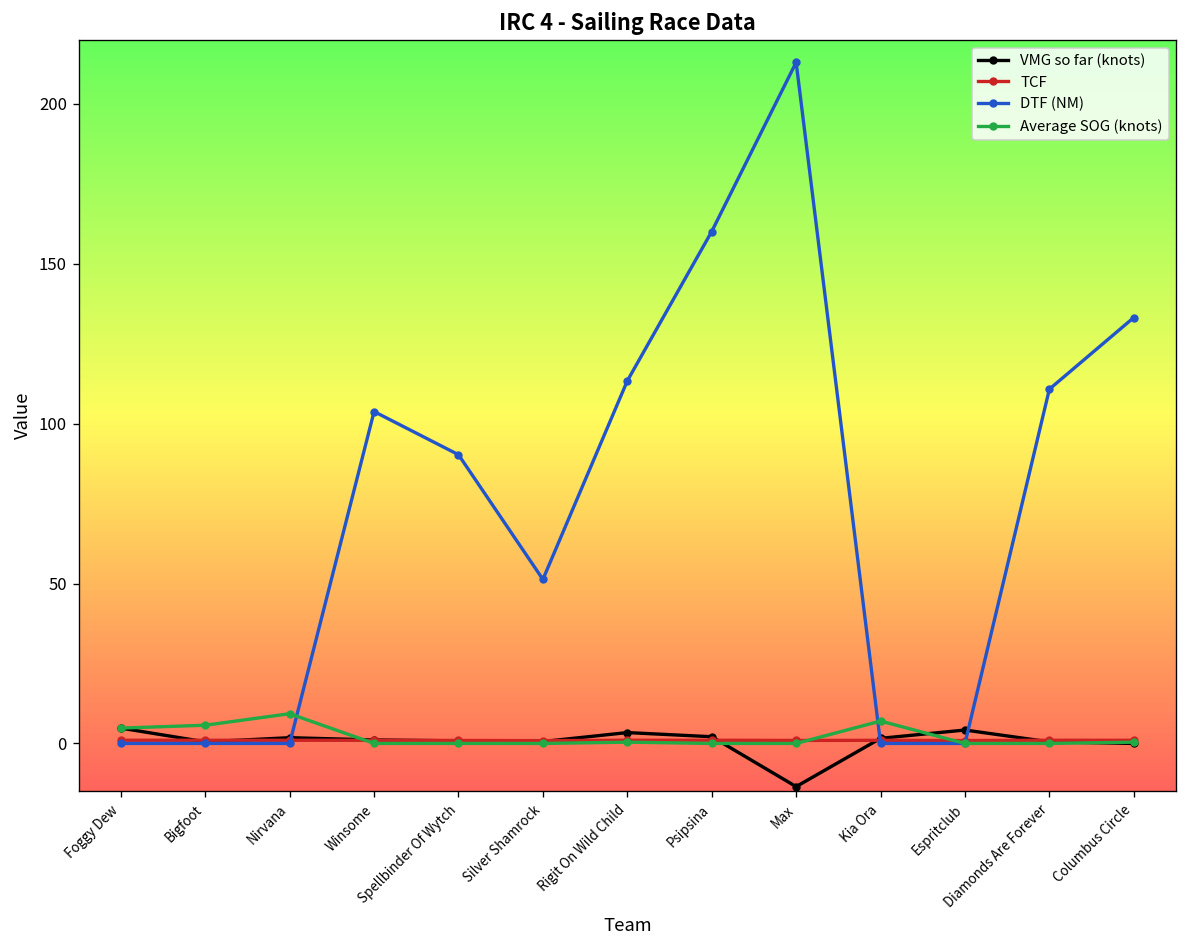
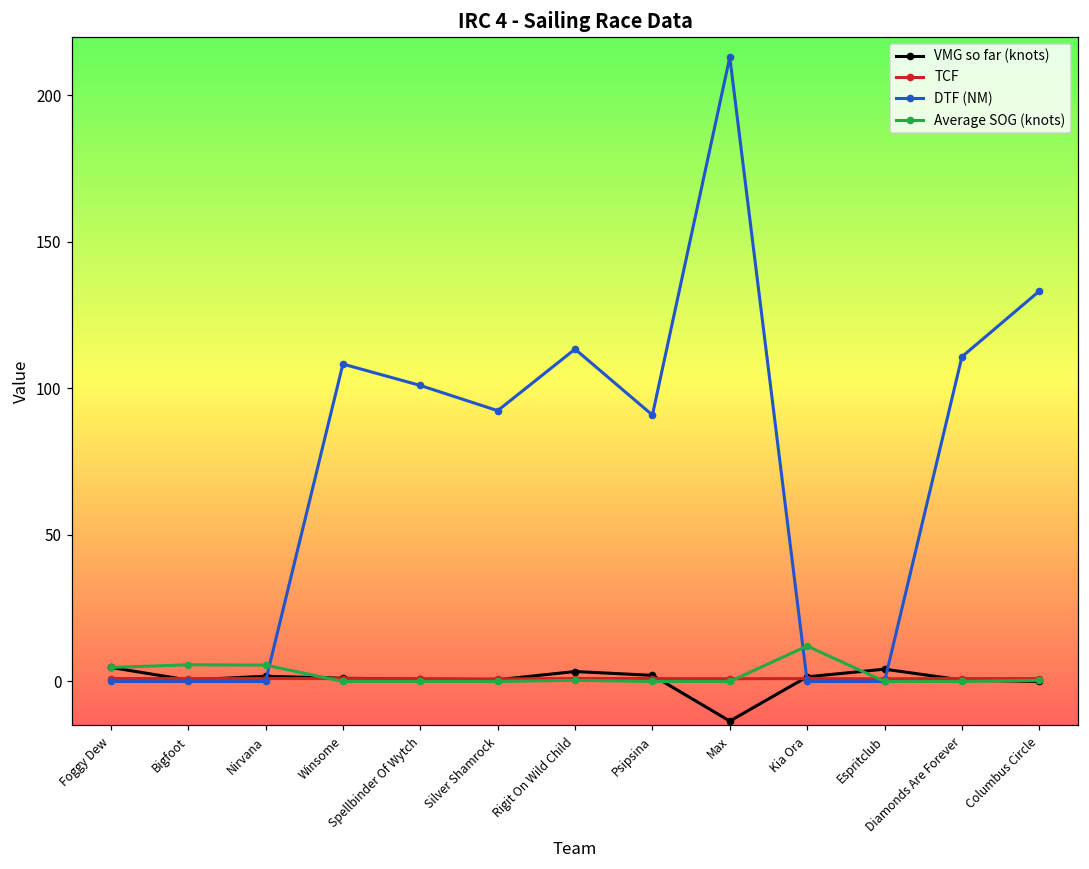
Average SOG (knots), Nirvana: 9 -> 6
DTF (NM), Winsome: 104 -> 108
DTF (NM), Spellbinder Of Wytch: 90 -> 101
DTF (NM), Silver Shamrock: 51 -> 92
DTF (NM), Psipsina: 160 -> 91
Average SOG (knots), Kia Ora: 7 -> 12
